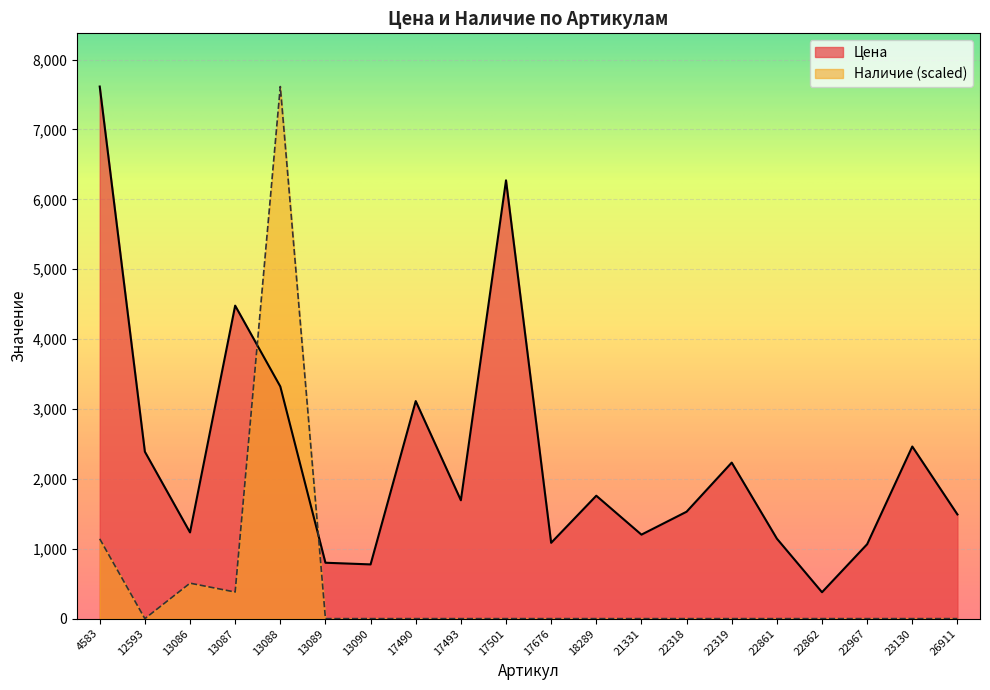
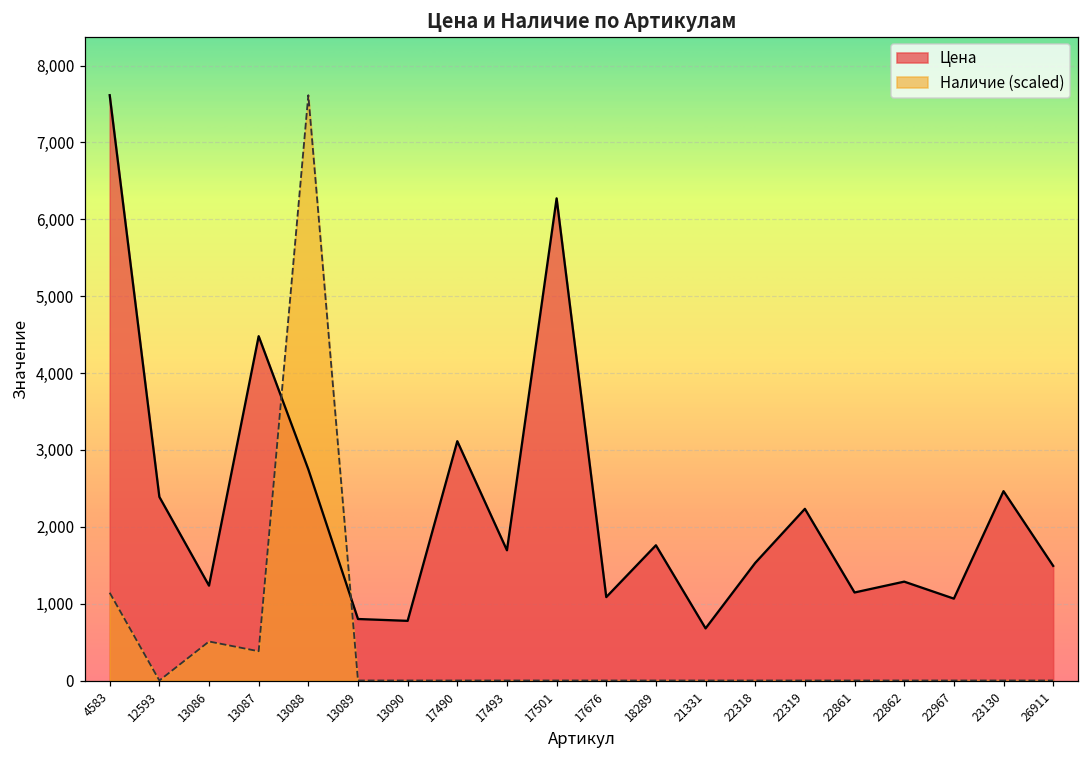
Цена, 13088: 3,300 -> 2,700
Цена, 21331: 1,200 -> 700
Цена, 22862: 400 -> 1,300
